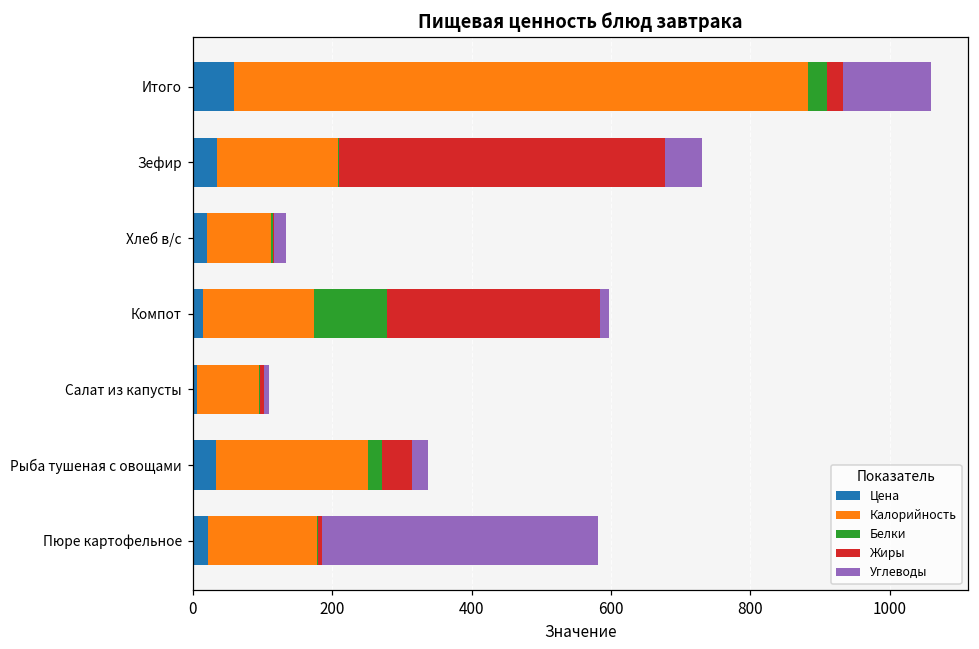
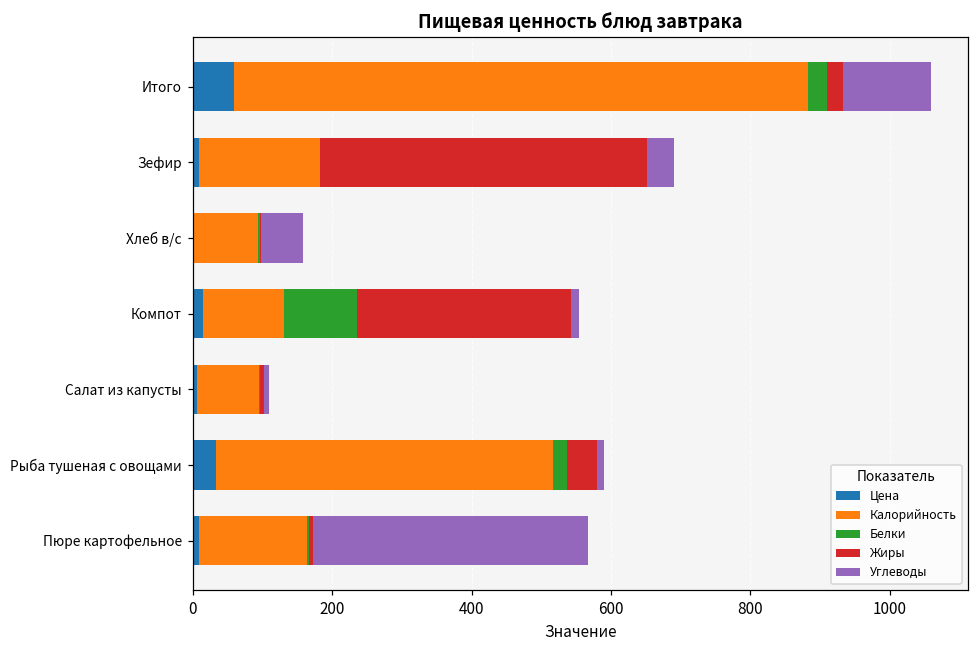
Цена, Зефир: 40 -> 10
Углеводы, Зефир: 50 -> 40
Цена, Хлеб в/с: 20 -> 0
Углеводы, Хлеб в/с: 20 -> 60
Калорийность, Компот: 160 -> 120
Калорийность, Рыба тушеная с овощами: 220 -> 480
Углеводы, Рыба тушеная с овощами: 20 -> 10
Цена, Пюре картофельное: 20 -> 10
